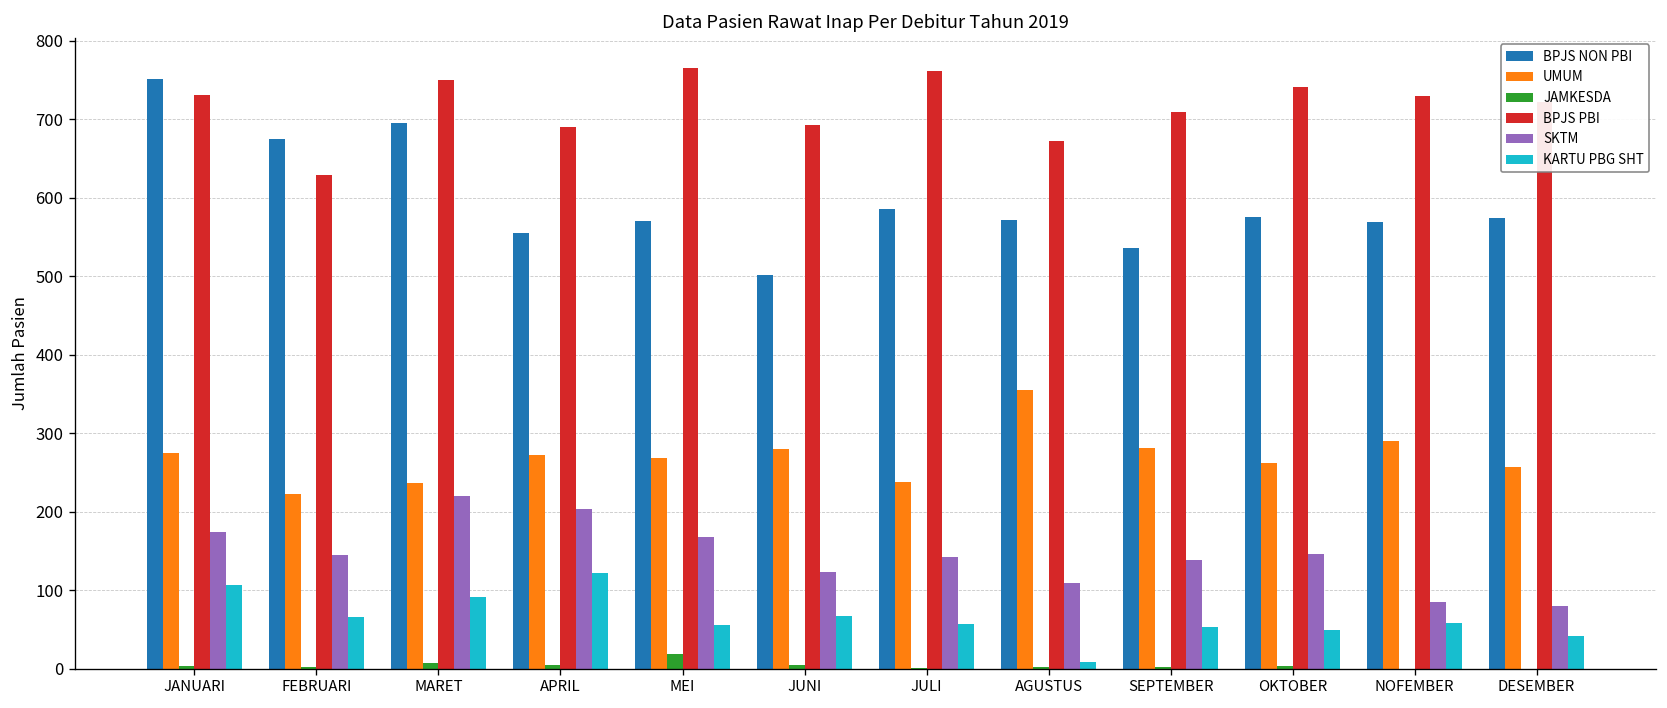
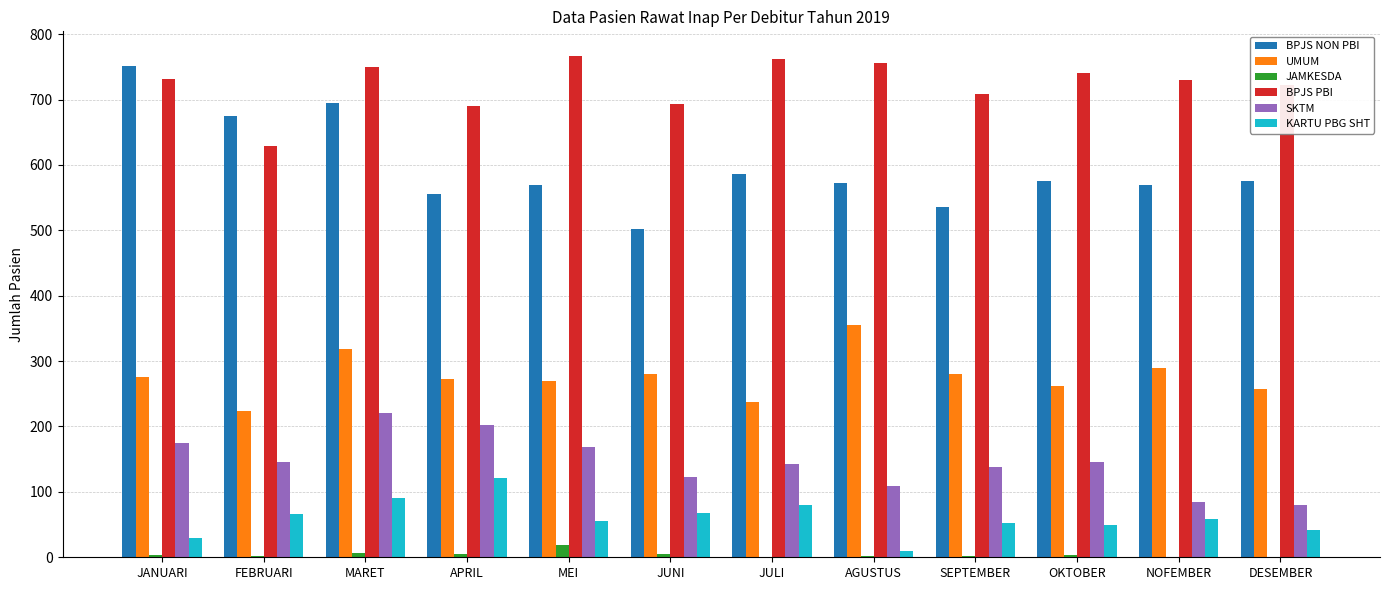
KARTU PBG SHT, JANUARI: 110 -> 30
UMUM, MARET: 240 -> 320
KARTU PBG SHT, JULI: 60 -> 80
BPJS PBI, AGUSTUS: 670 -> 760
